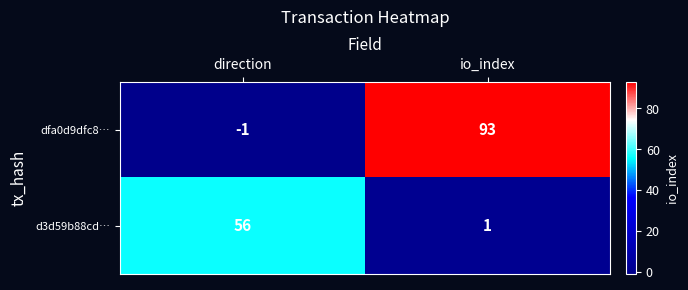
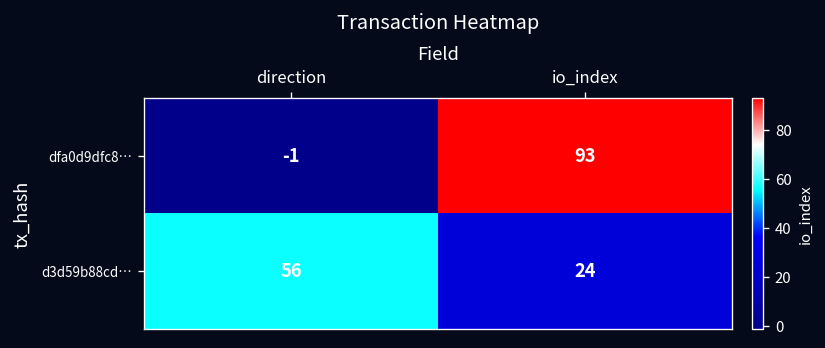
d3d59b88cd…, io_index: 1 -> 24
